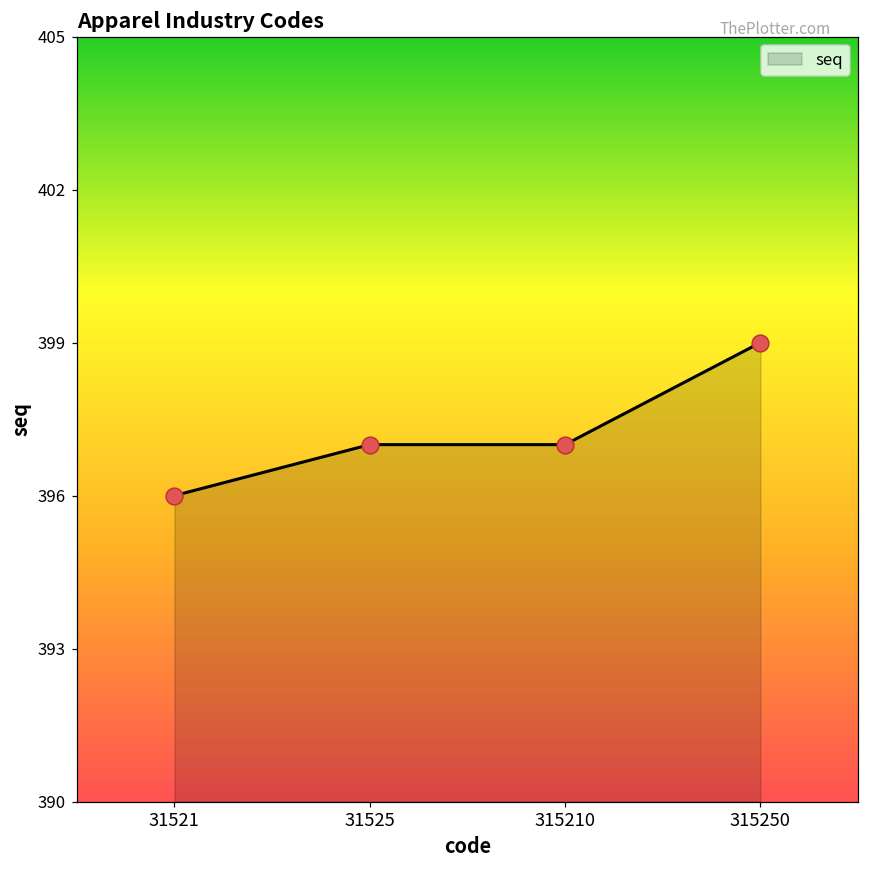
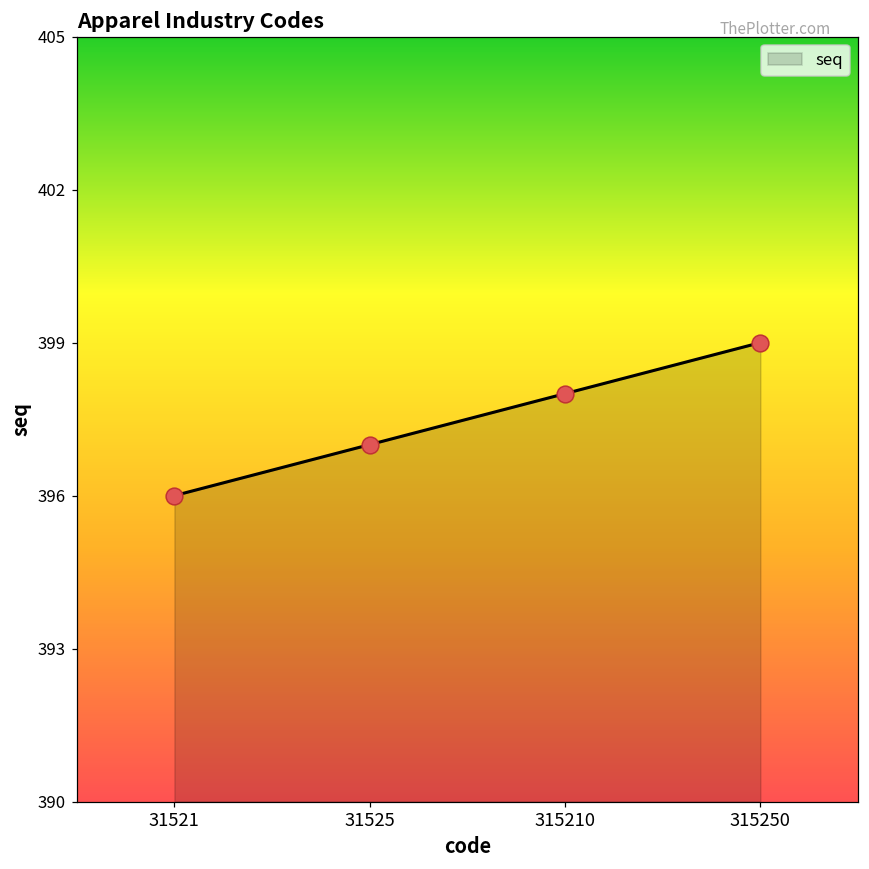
315210: 397 -> 398
